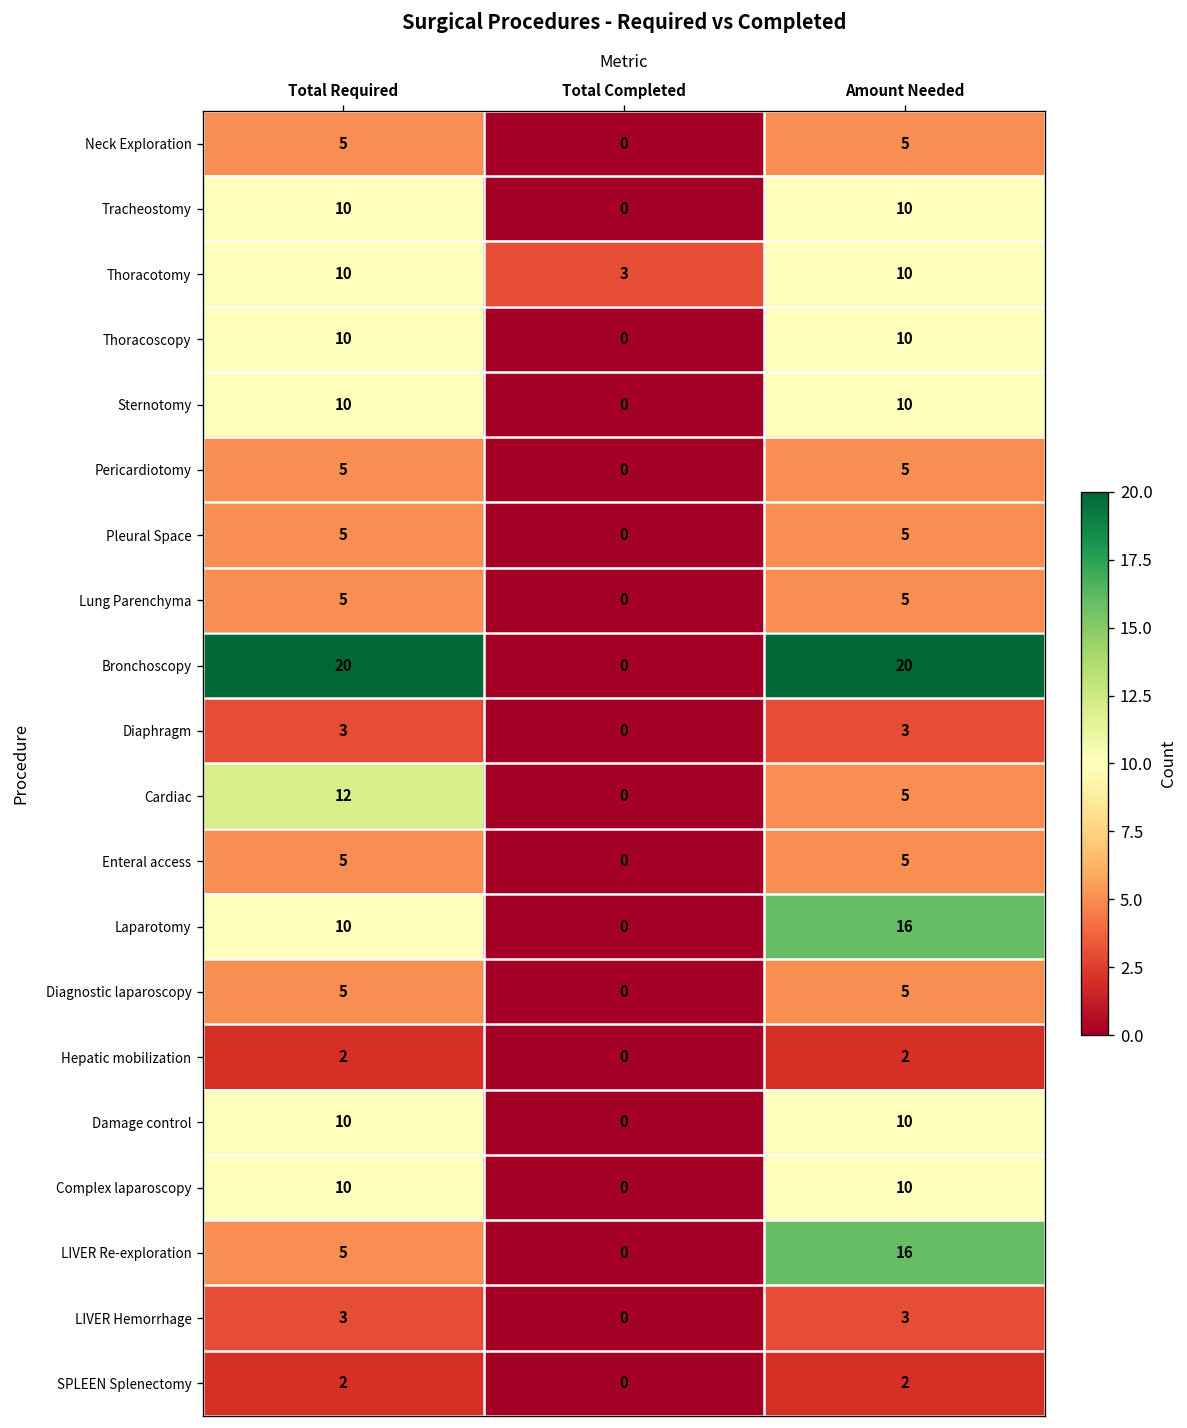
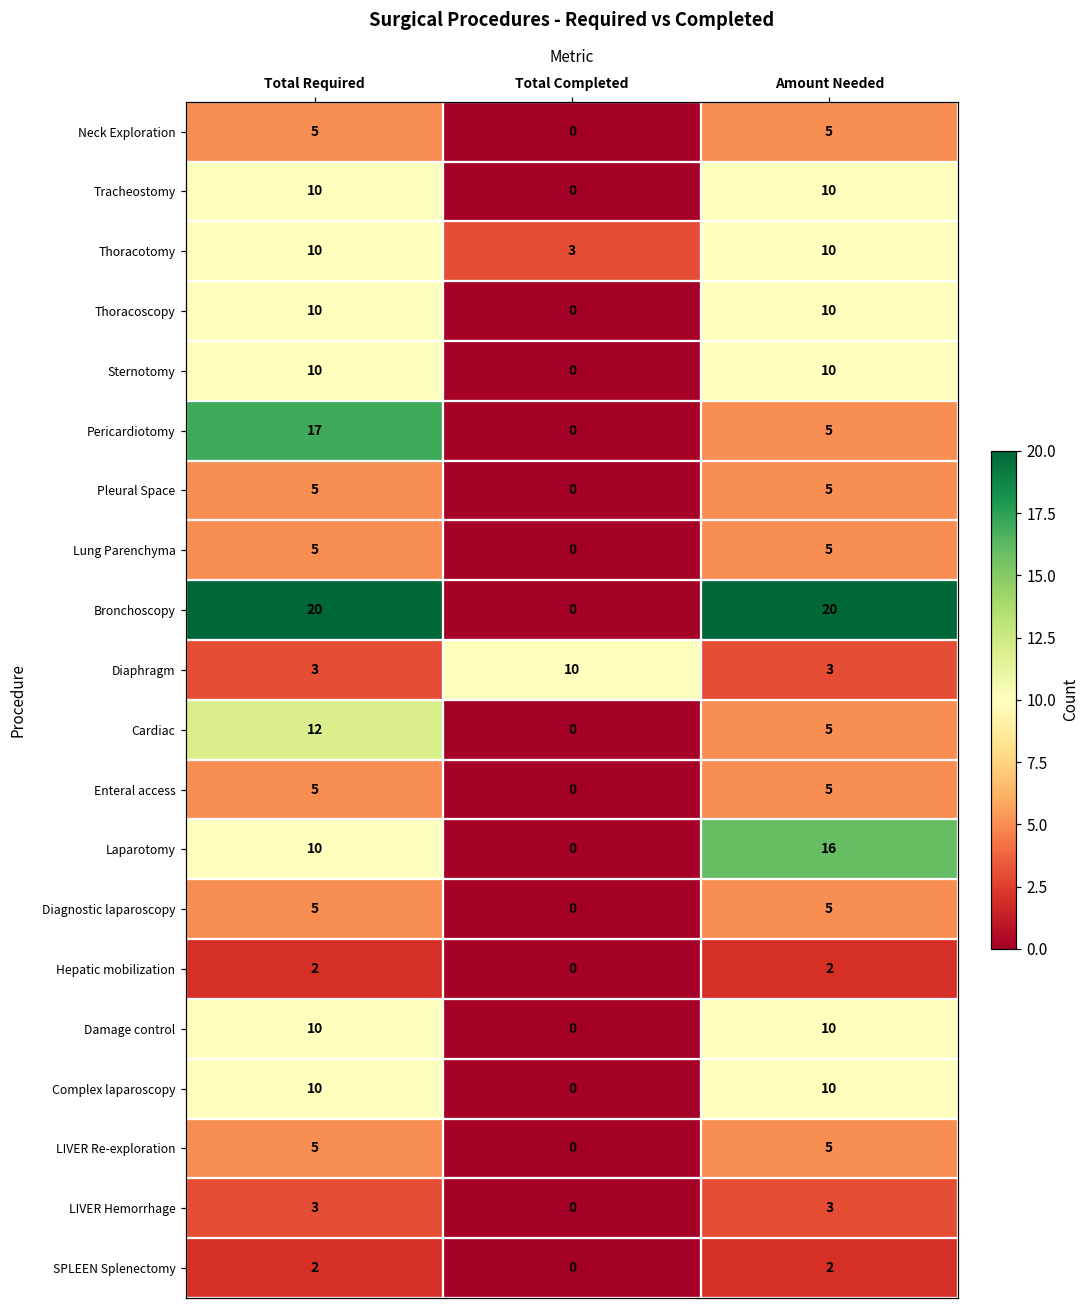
Pericardiotomy, Total Required: 5 -> 17
Diaphragm, Total Completed: 0 -> 10
LIVER Re-exploration, Amount Needed: 16 -> 5
